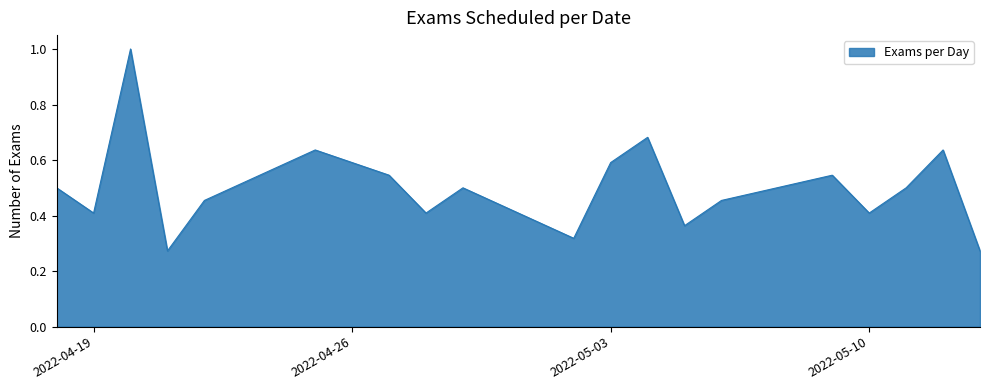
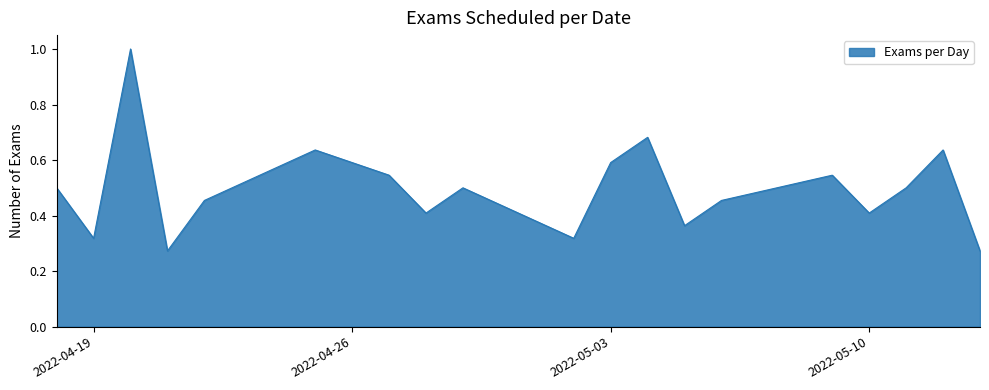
2022-04-19: 0.41 -> 0.32
